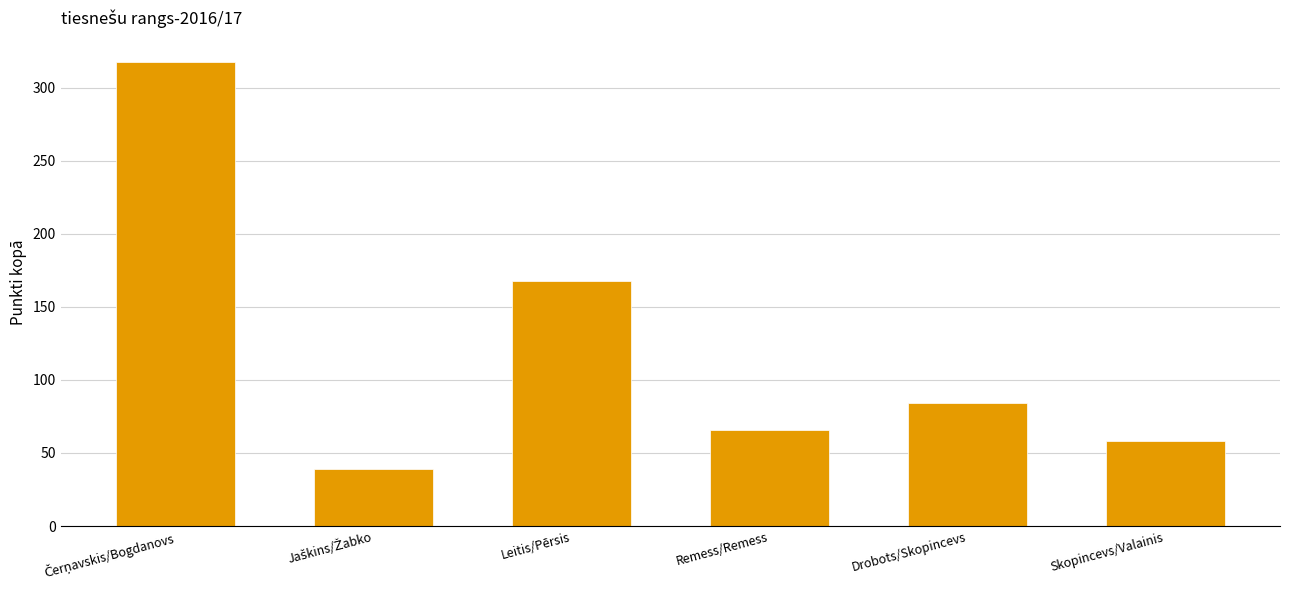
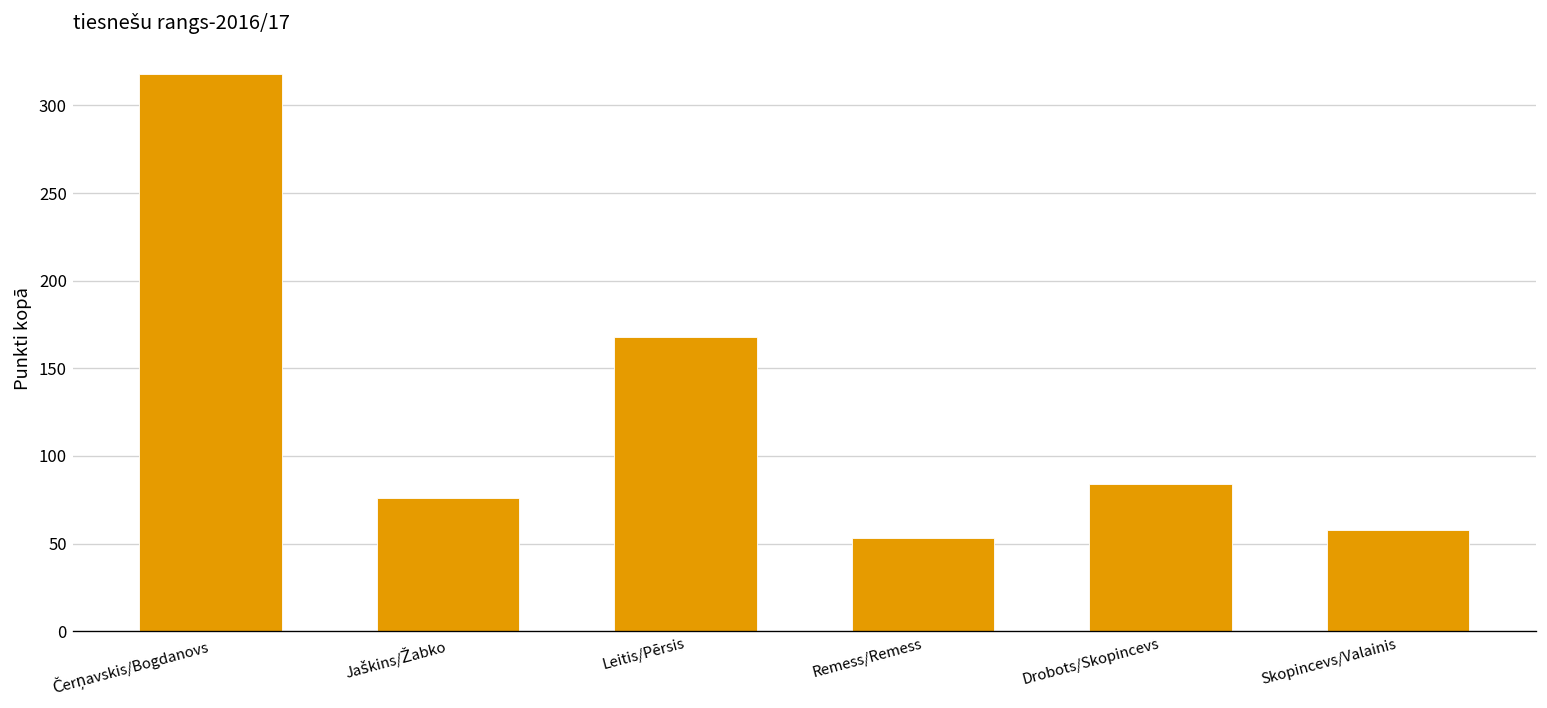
Jaškins/Žabko: 39 -> 76
Remess/Remess: 66 -> 53
